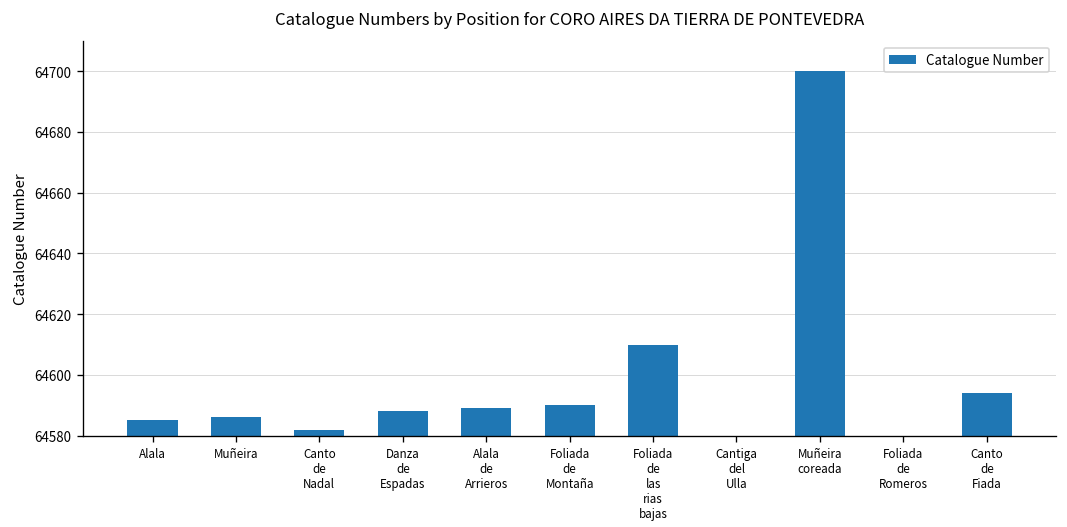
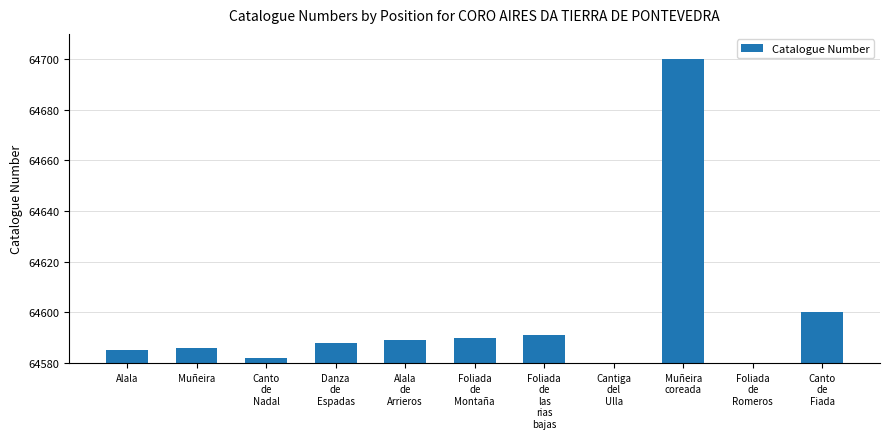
Foliada de las rias bajas: 64610 -> 64591
Canto de Fiada: 64594 -> 64600
